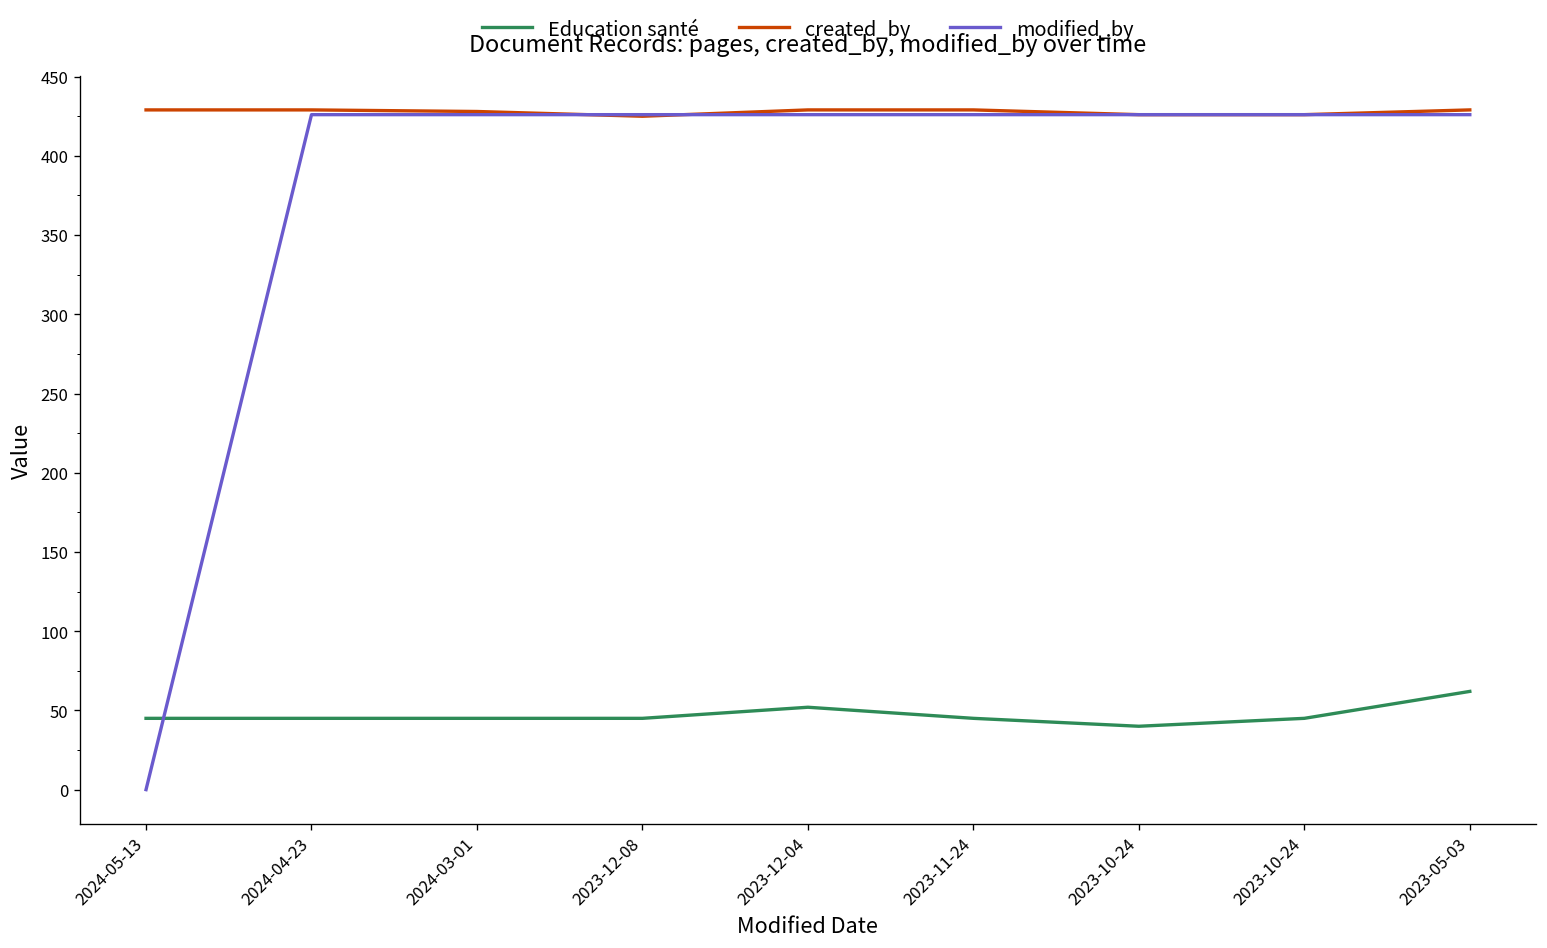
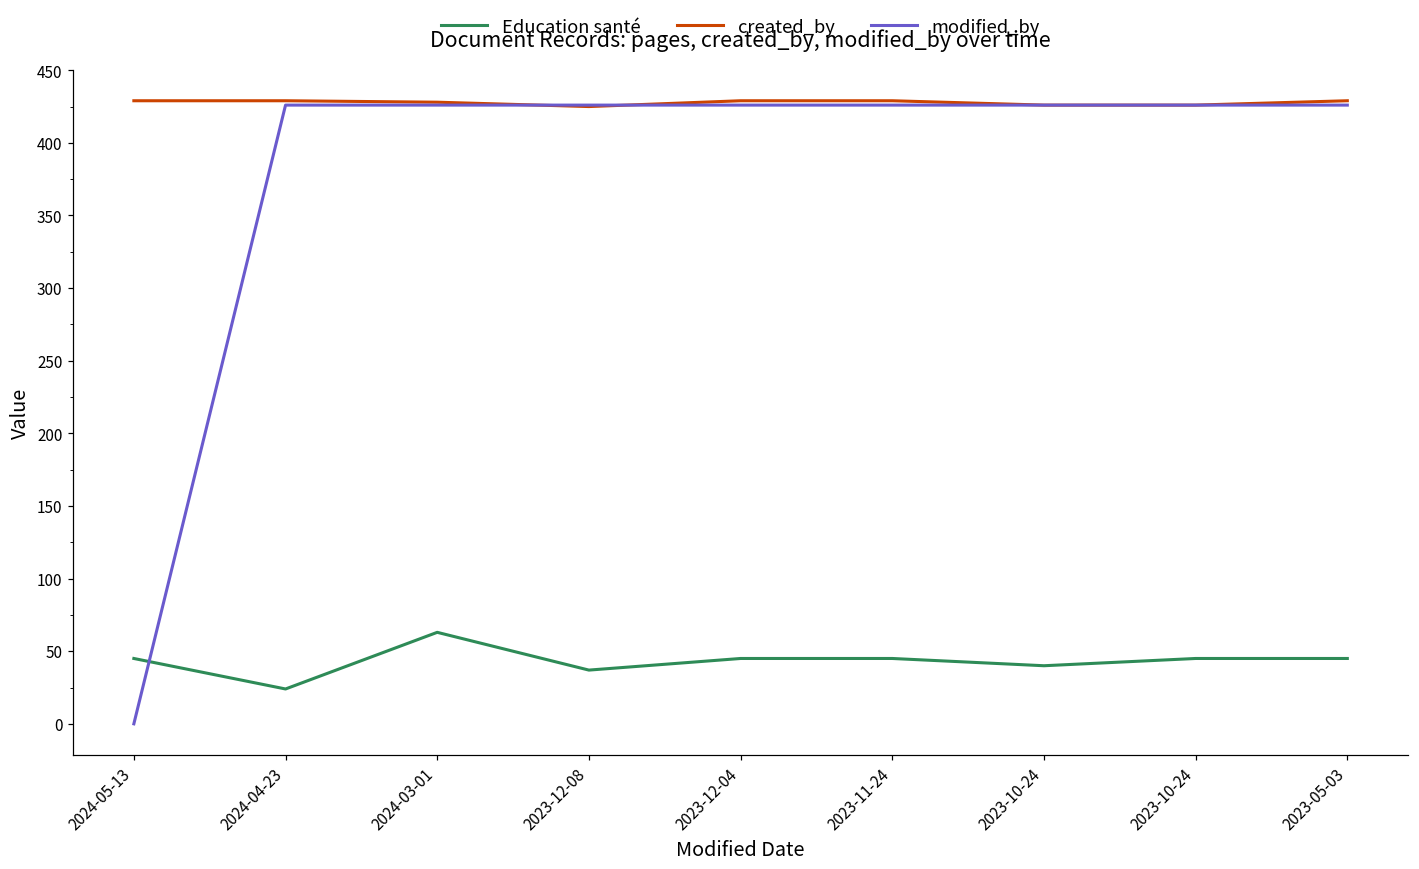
Education santé, 2024-04-23: 45 -> 24
Education santé, 2024-03-01: 45 -> 63
Education santé, 2023-12-08: 45 -> 37
Education santé, 2023-12-04: 52 -> 45
Education santé, 2023-05-03: 62 -> 45
